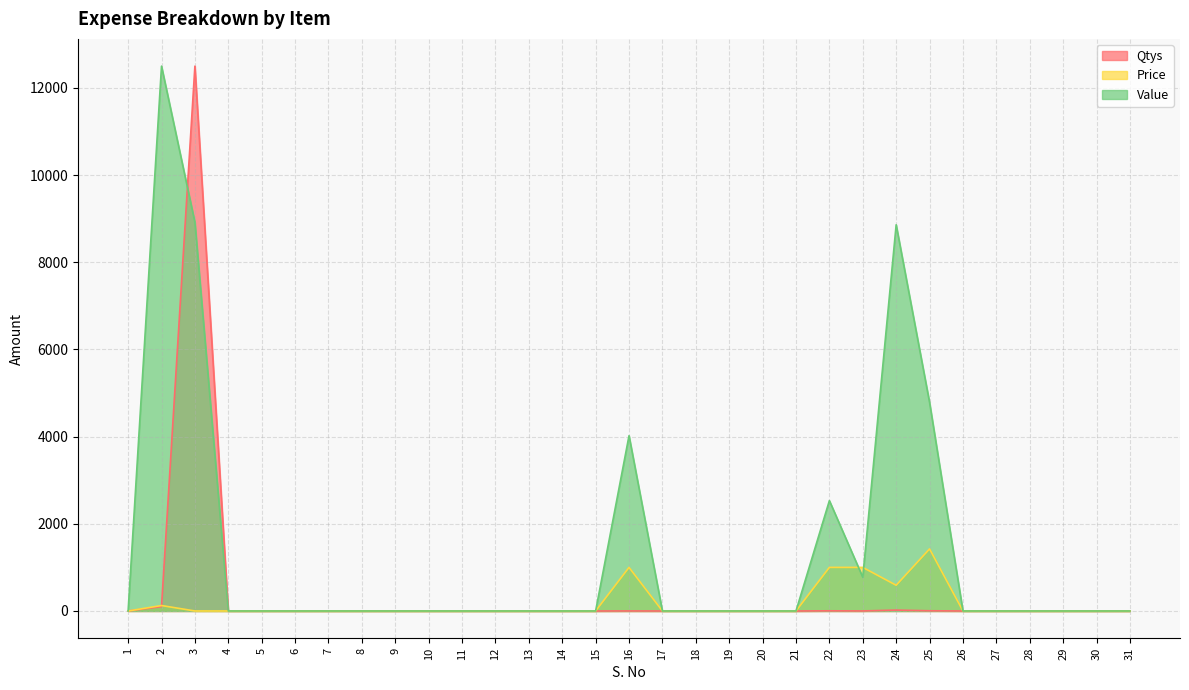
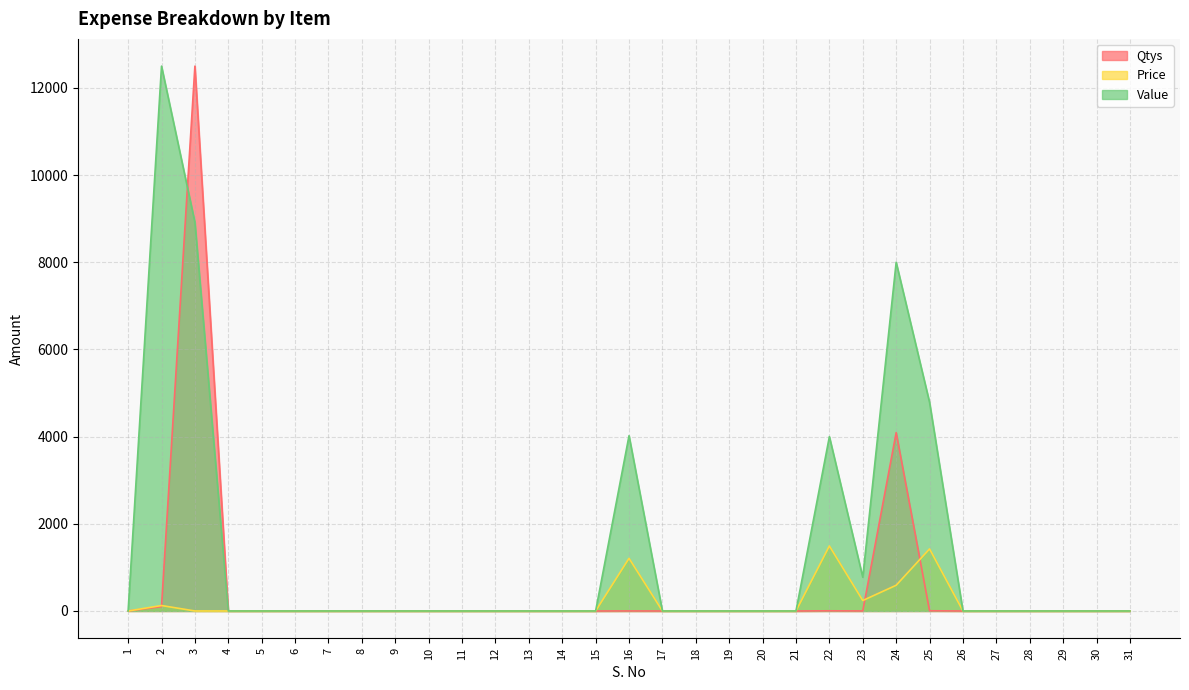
Price, 16: 1000 -> 1200
Price, 22: 1000 -> 1500
Value, 22: 2500 -> 4000
Price, 23: 1000 -> 200
Qtys, 24: 0 -> 4100
Value, 24: 8900 -> 8000
